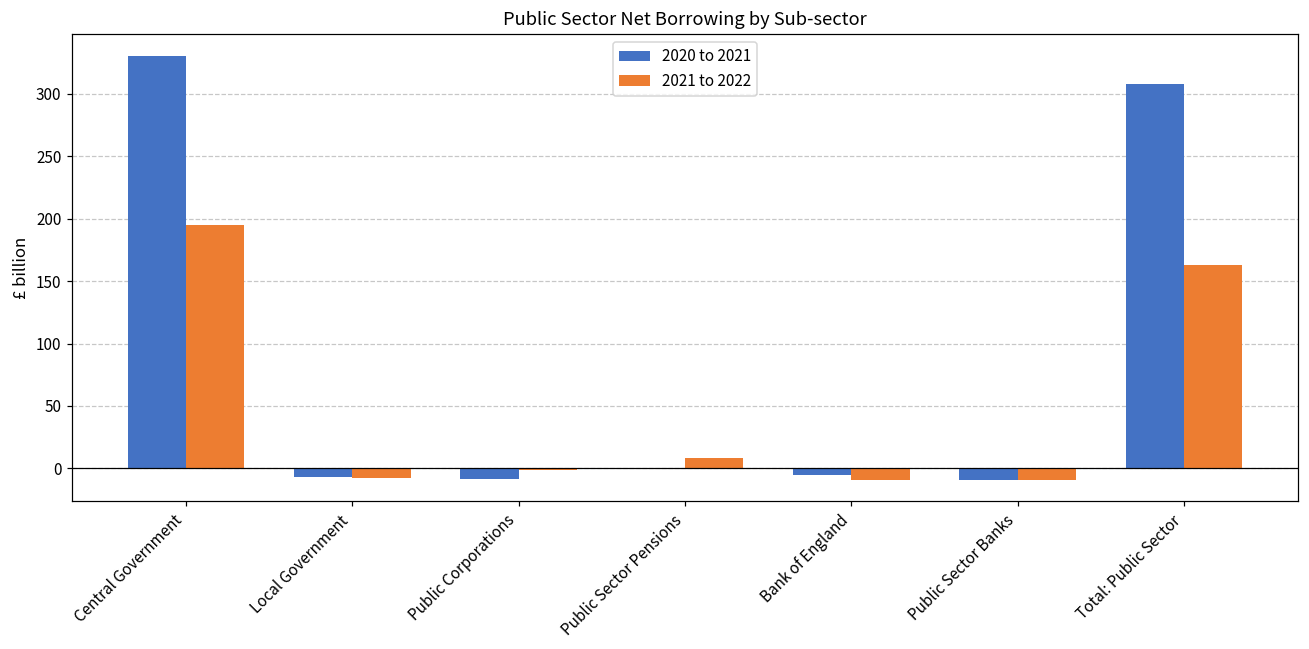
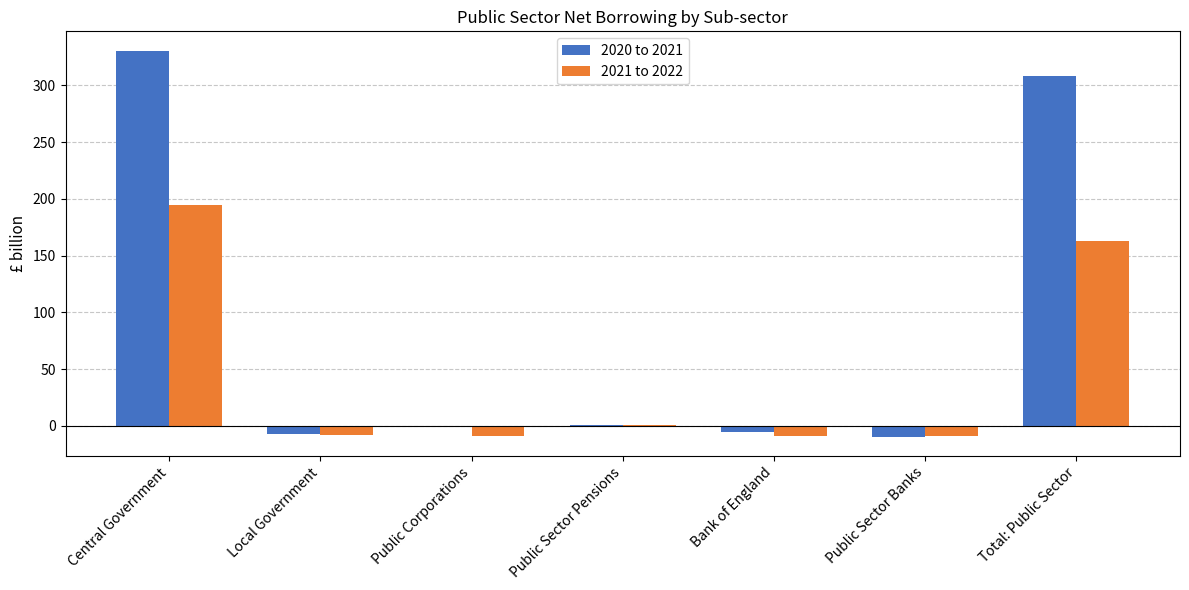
2020 to 2021, Public Corporations: -8 -> -1
2021 to 2022, Public Corporations: -2 -> -9
2021 to 2022, Public Sector Pensions: 8 -> 1
